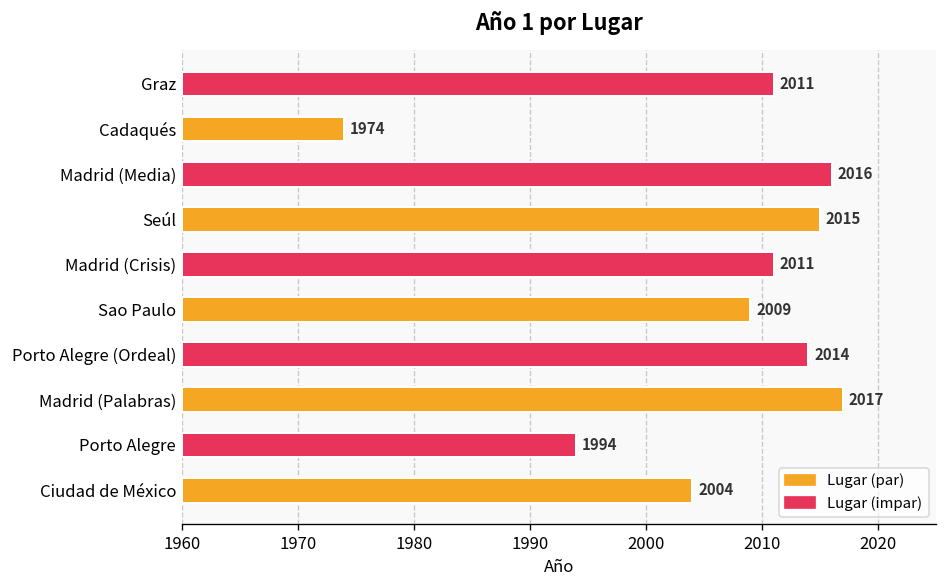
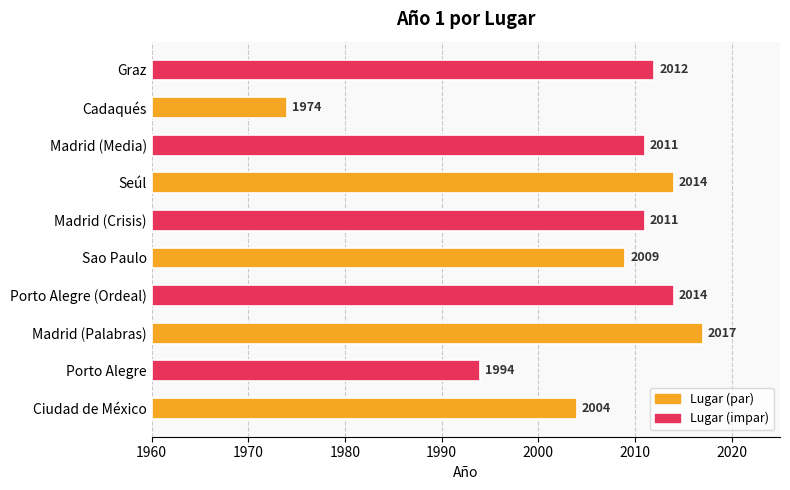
Graz: 2011 -> 2012
Madrid (Media): 2016 -> 2011
Seúl: 2015 -> 2014
